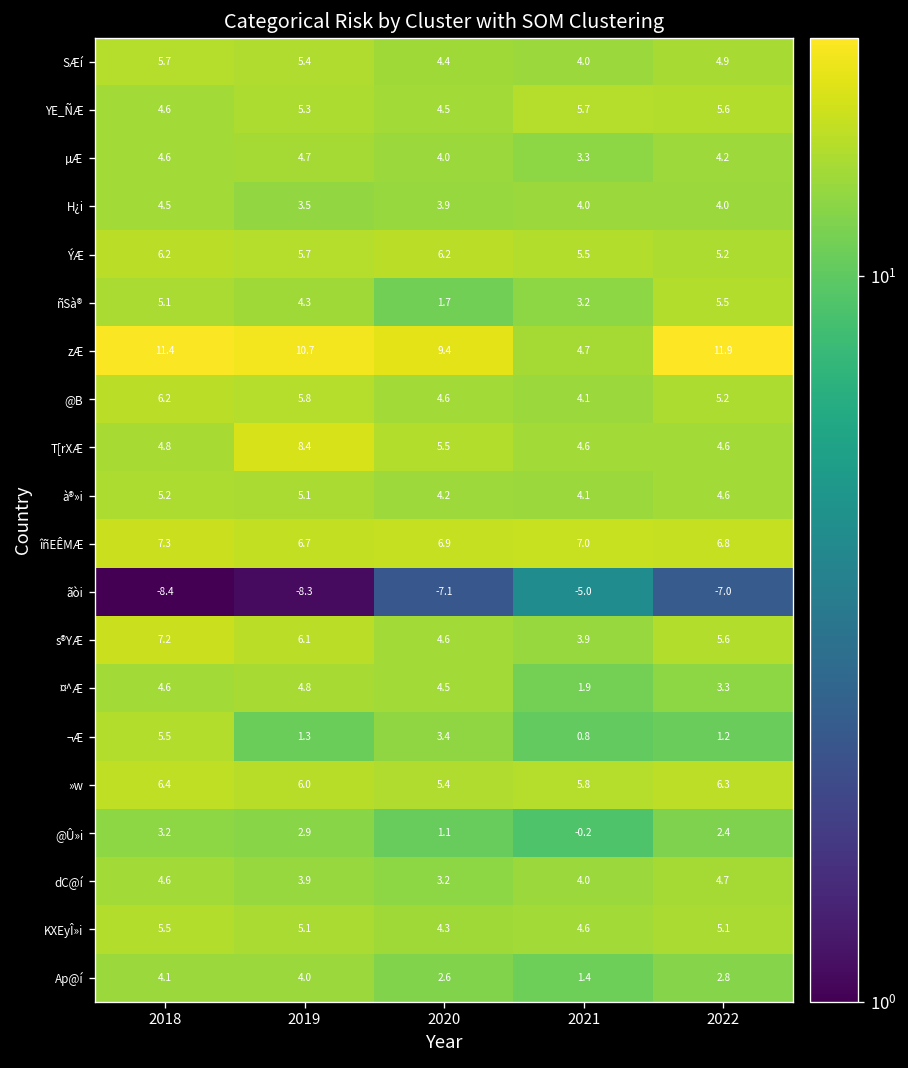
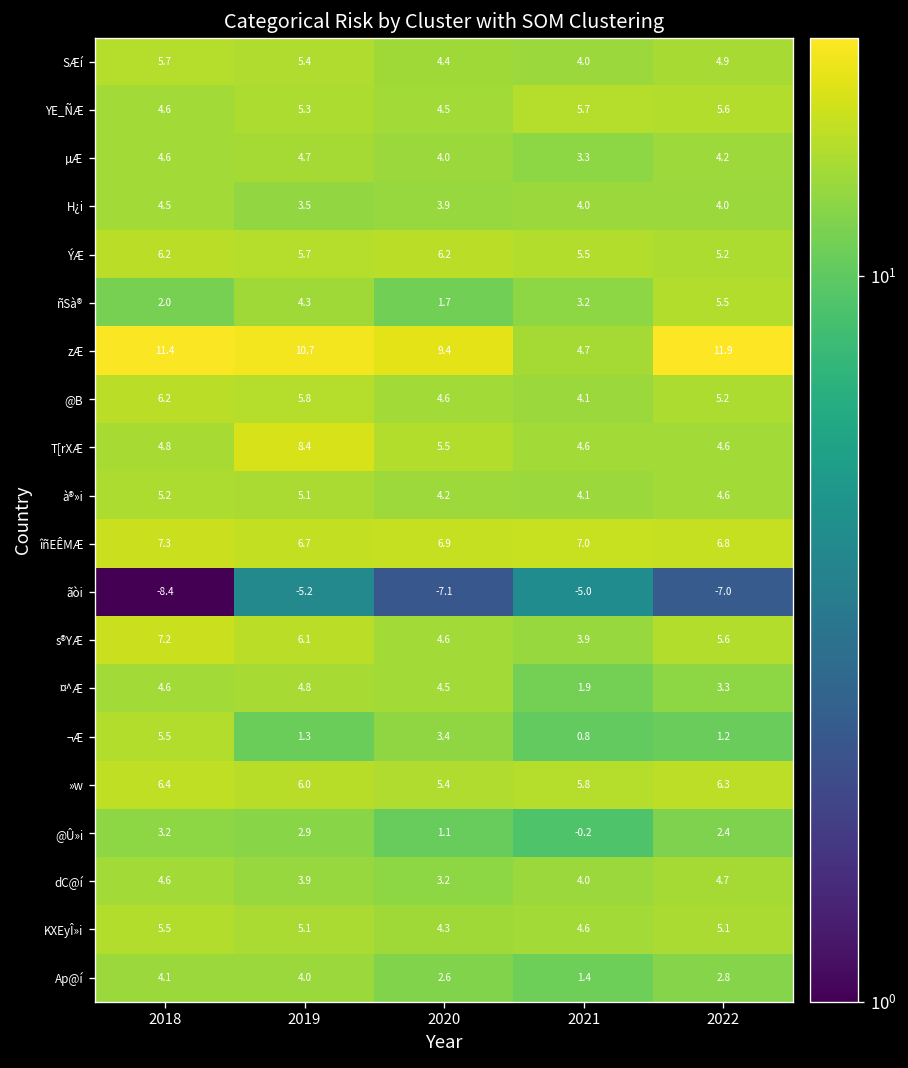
ñSà®, 2018: 5.1 -> 2.0
ãòi, 2019: -8.3 -> -5.2
